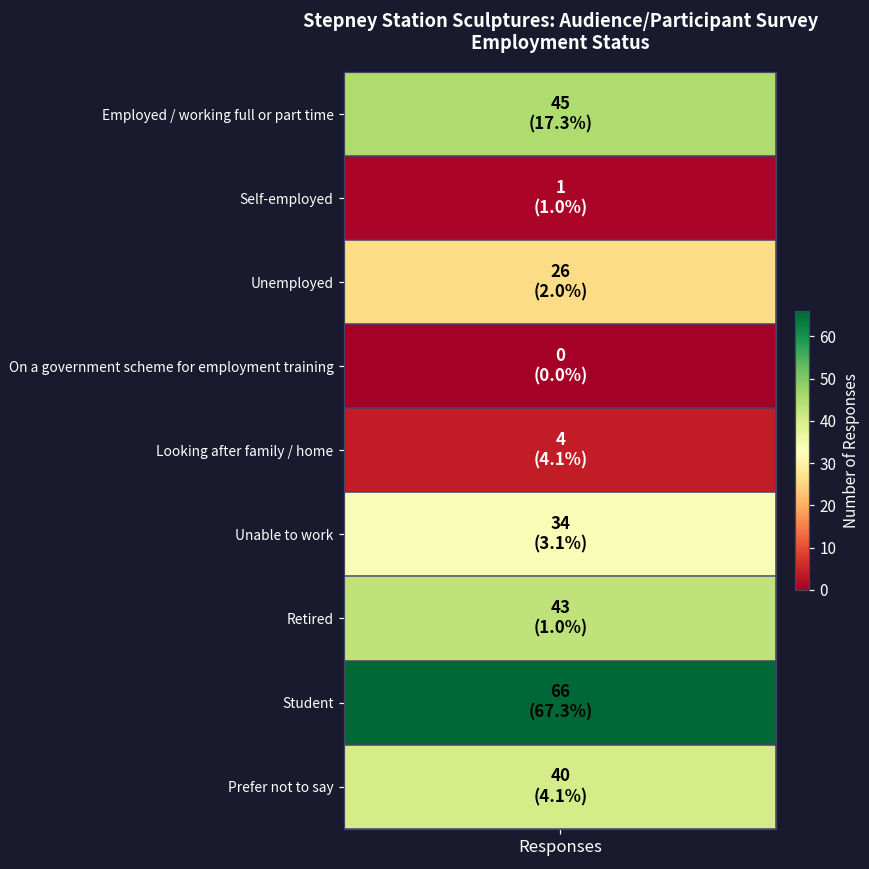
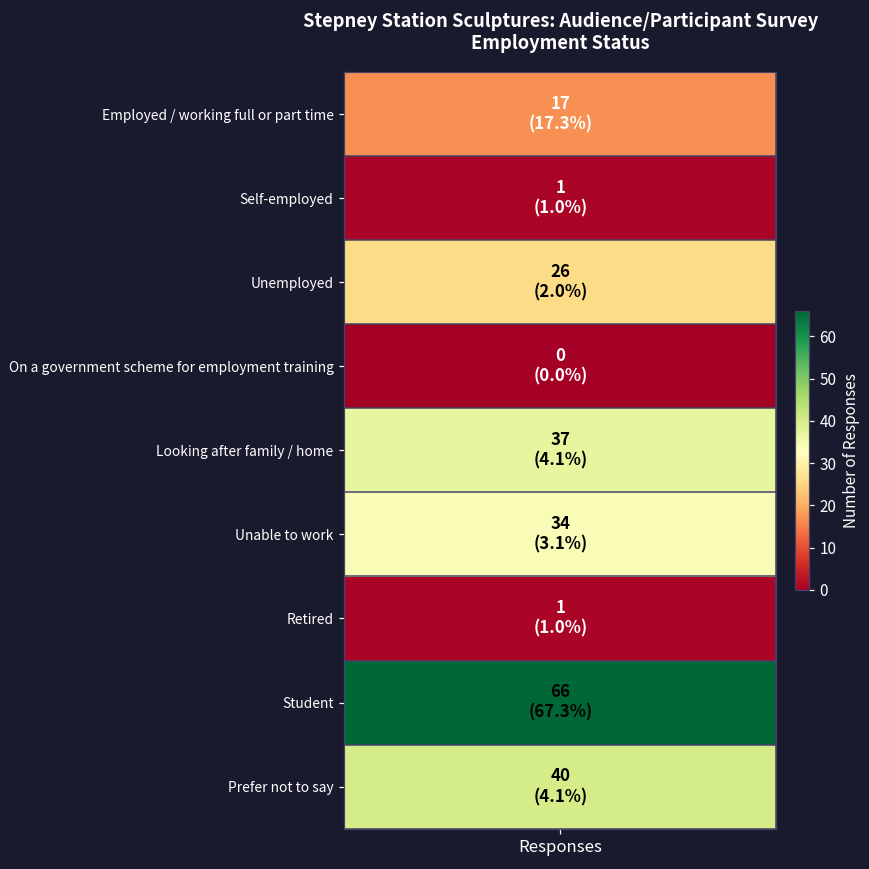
Employed / working full or part time, Responses: 45 -> 17
Looking after family / home, Responses: 4 -> 37
Retired, Responses: 43 -> 1
